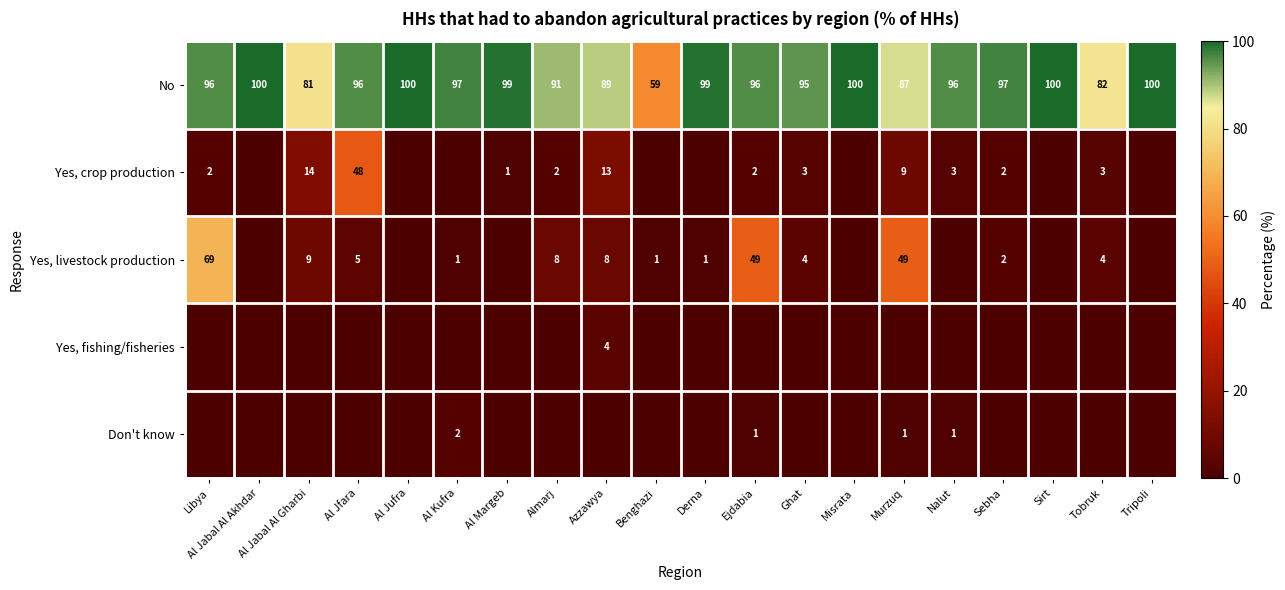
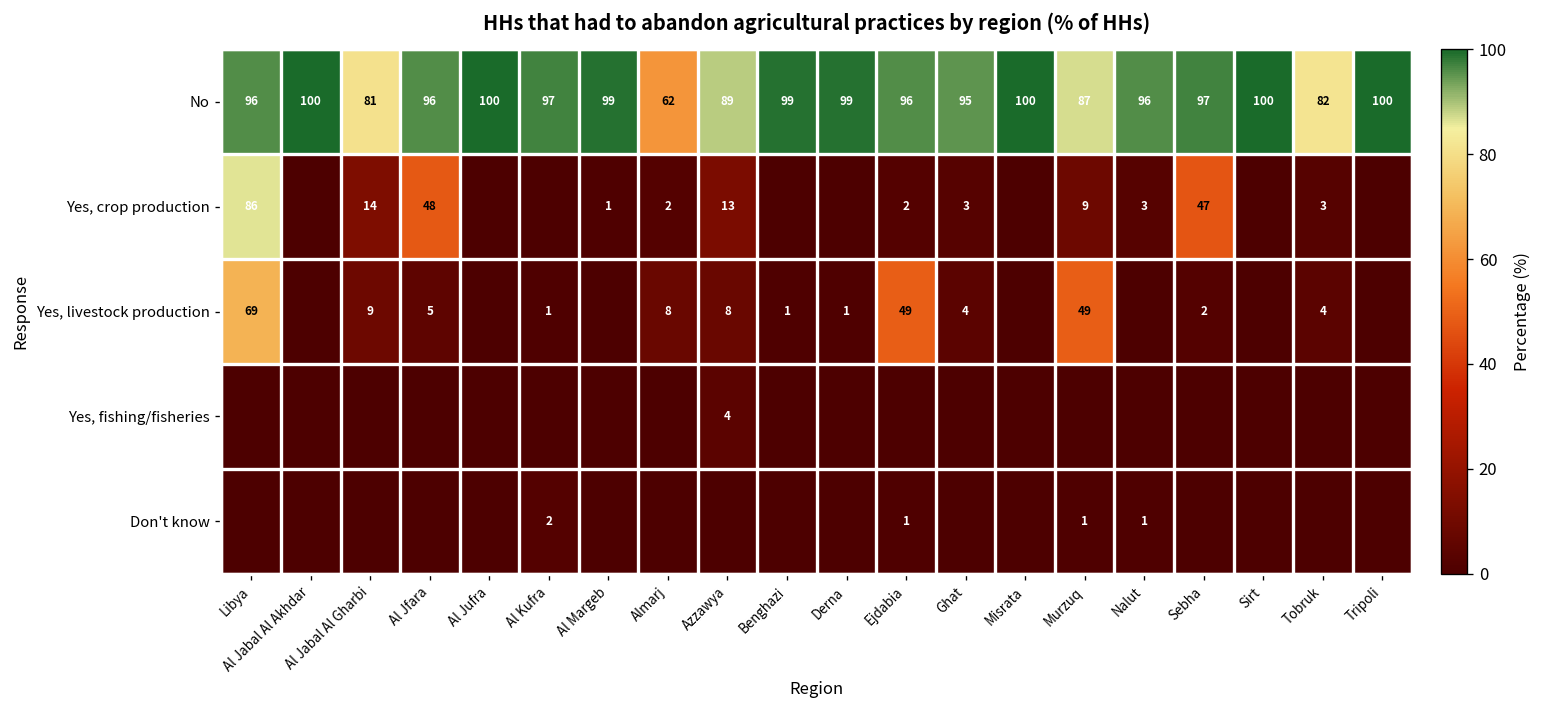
No, Almarj: 91 -> 62
No, Benghazi: 59 -> 99
Yes, crop production, Libya: 2 -> 86
Yes, crop production, Sebha: 2 -> 47
